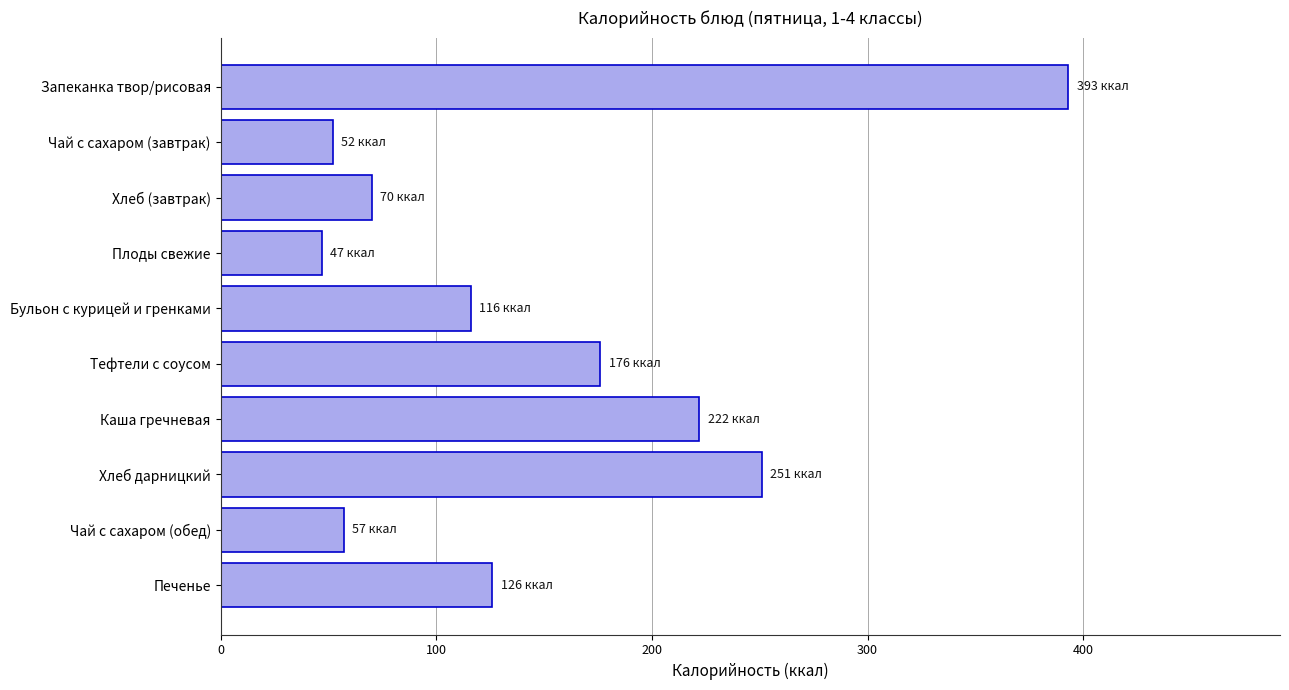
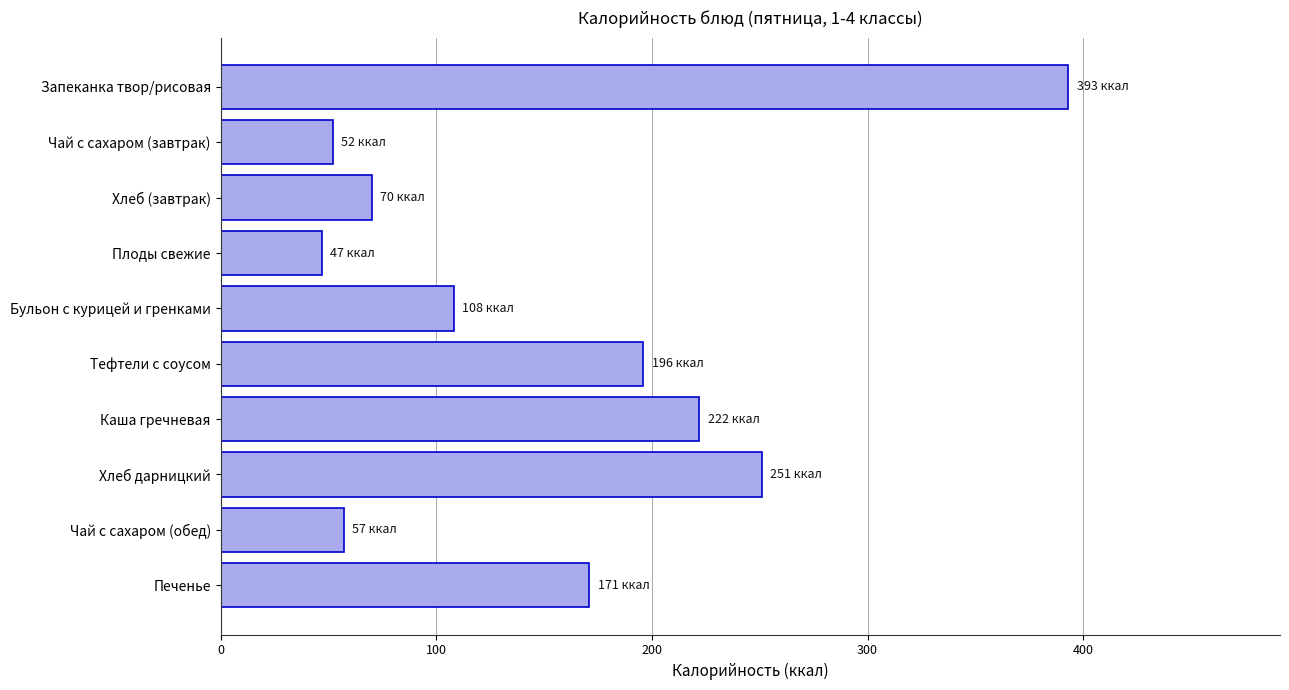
Бульон с курицей и гренками: 116 -> 108
Тефтели с соусом: 176 -> 196
Печенье: 126 -> 171
